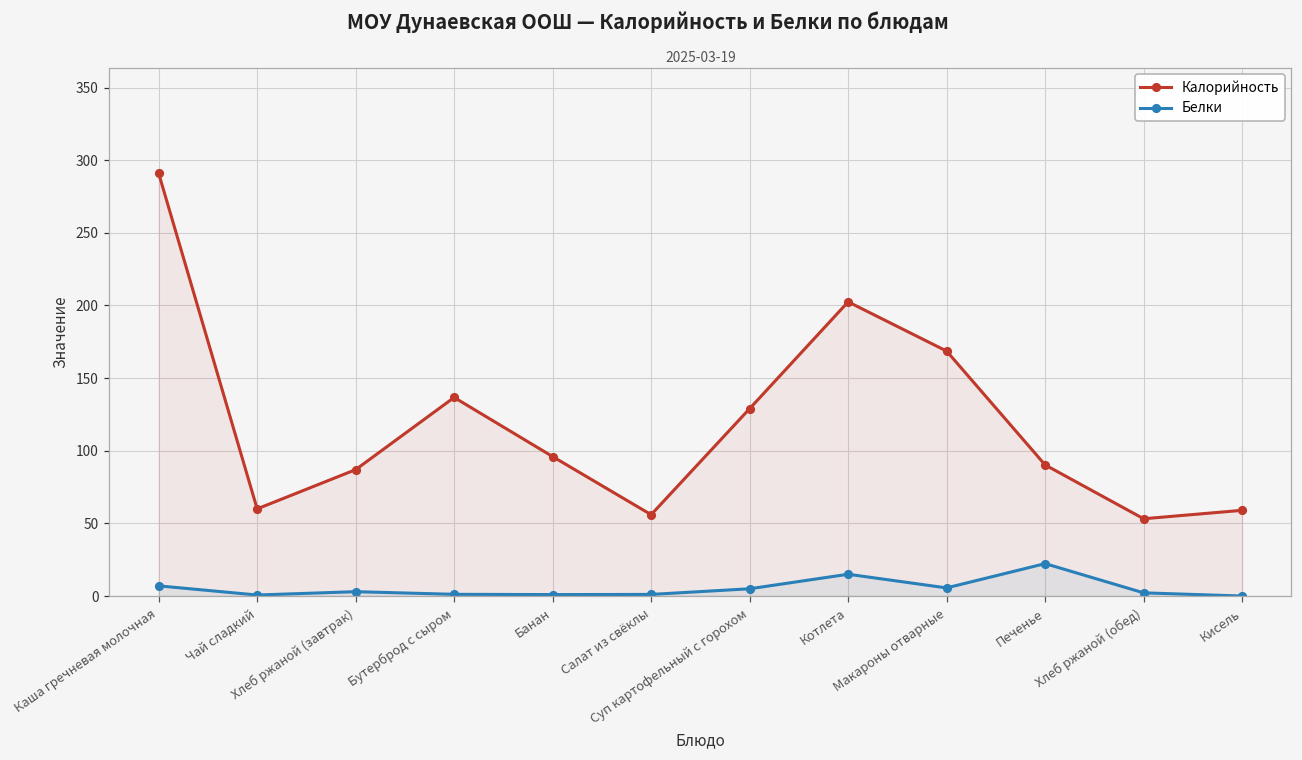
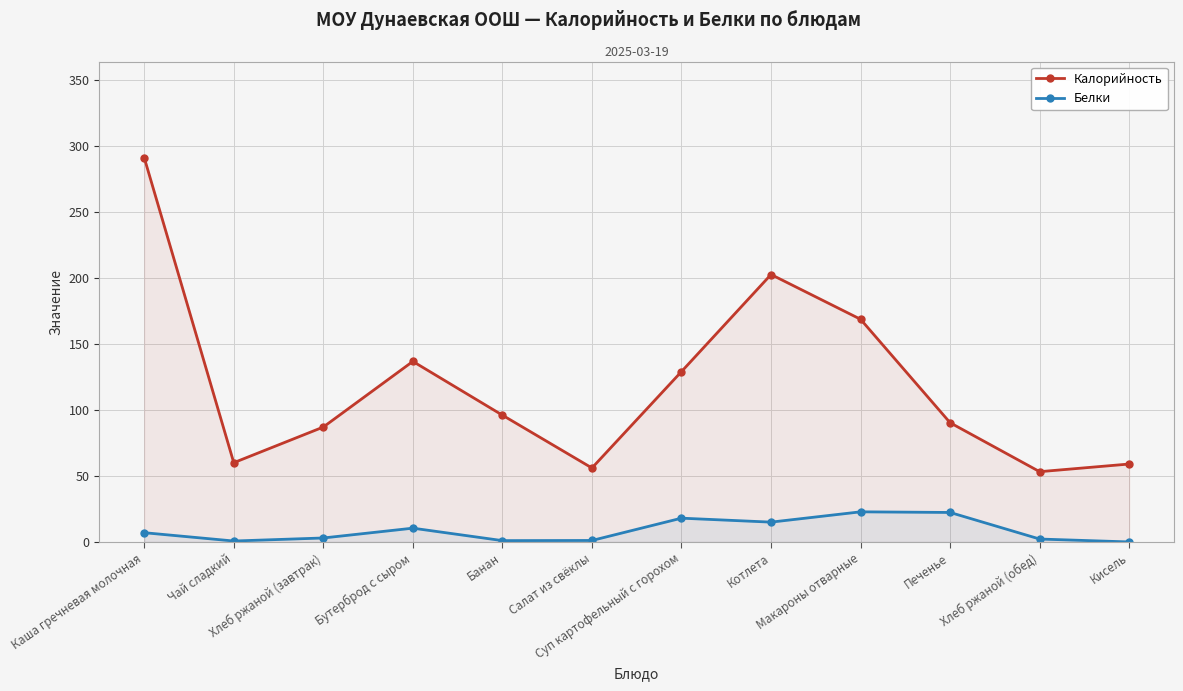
Белки, Бутерброд с сыром: 1 -> 10
Белки, Суп картофельный с горохом: 5 -> 18
Белки, Макароны отварные: 6 -> 23
